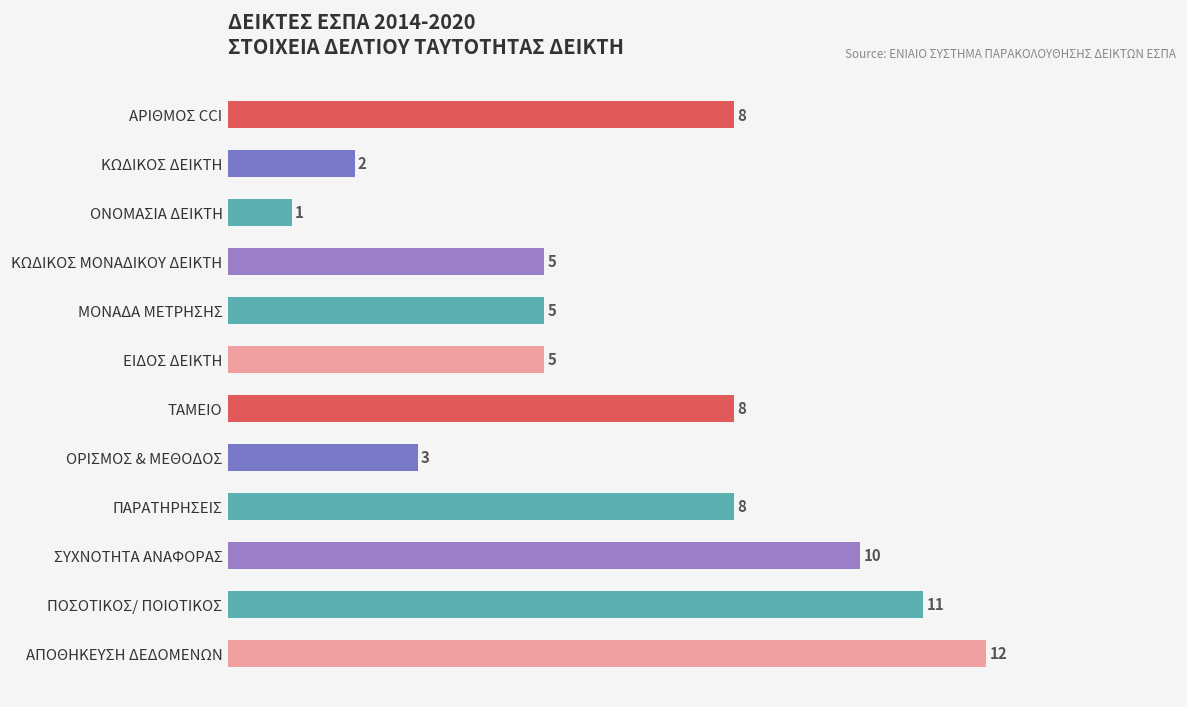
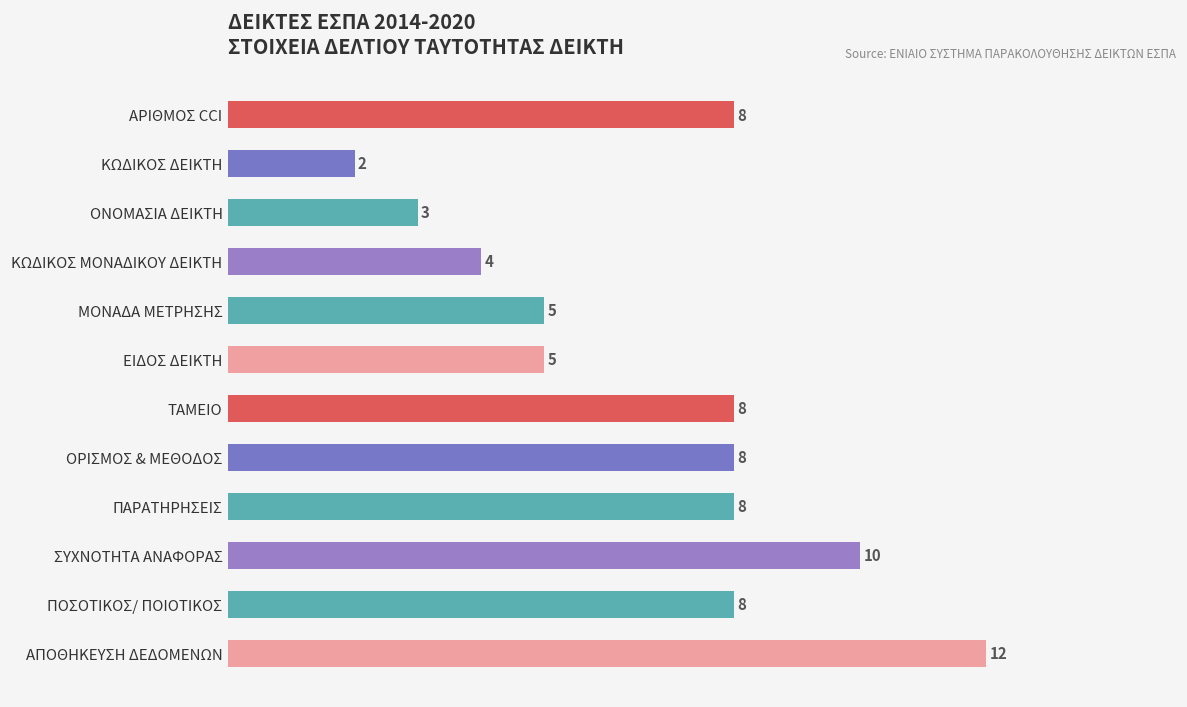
ΟΝΟΜΑΣΙΑ ΔΕΙΚΤΗ: 1 -> 3
ΚΩΔΙΚΟΣ ΜΟΝΑΔΙΚΟΥ ΔΕΙΚΤΗ: 5 -> 4
ΟΡΙΣΜΟΣ & ΜΕΘΟΔΟΣ: 3 -> 8
ΠΟΣΟΤΙΚΟΣ/ ΠΟΙΟΤΙΚΟΣ: 11 -> 8
